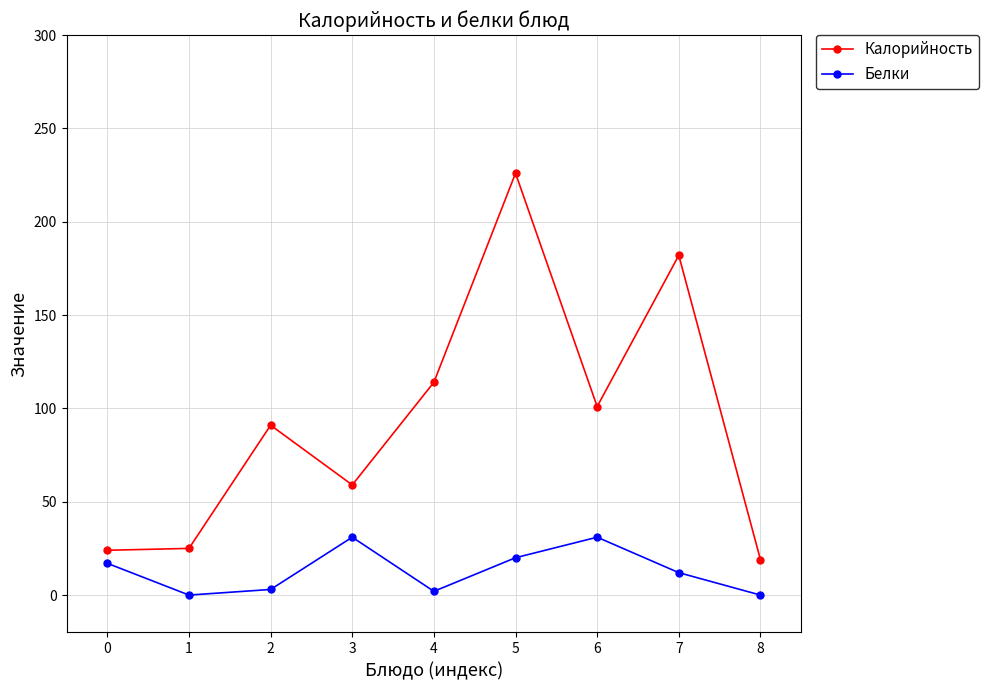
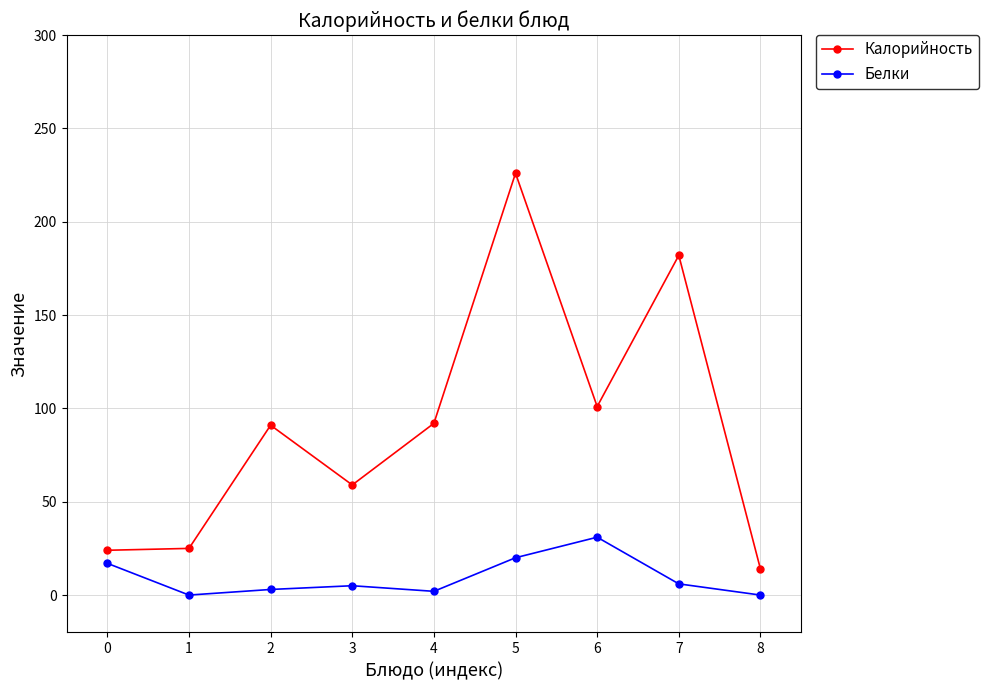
Белки, 3: 31 -> 5
Калорийность, 4: 114 -> 92
Белки, 7: 12 -> 6
Калорийность, 8: 19 -> 14
